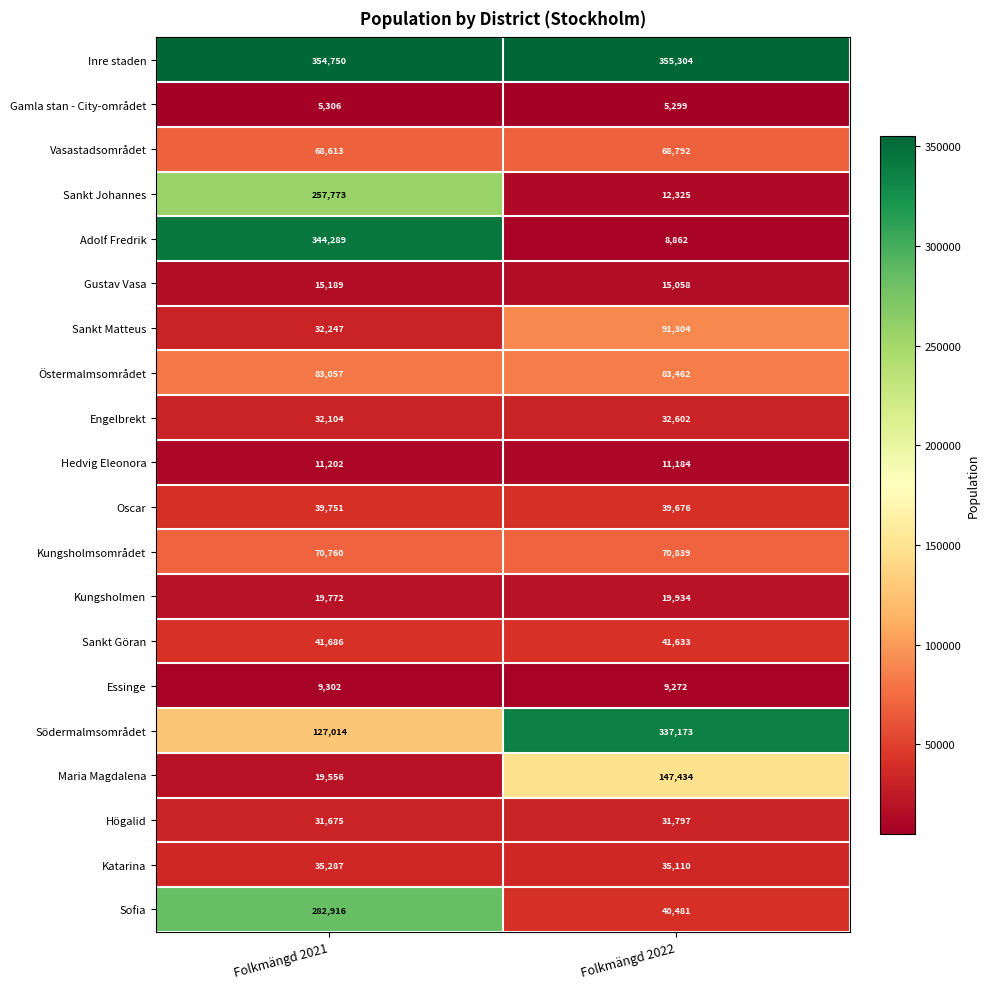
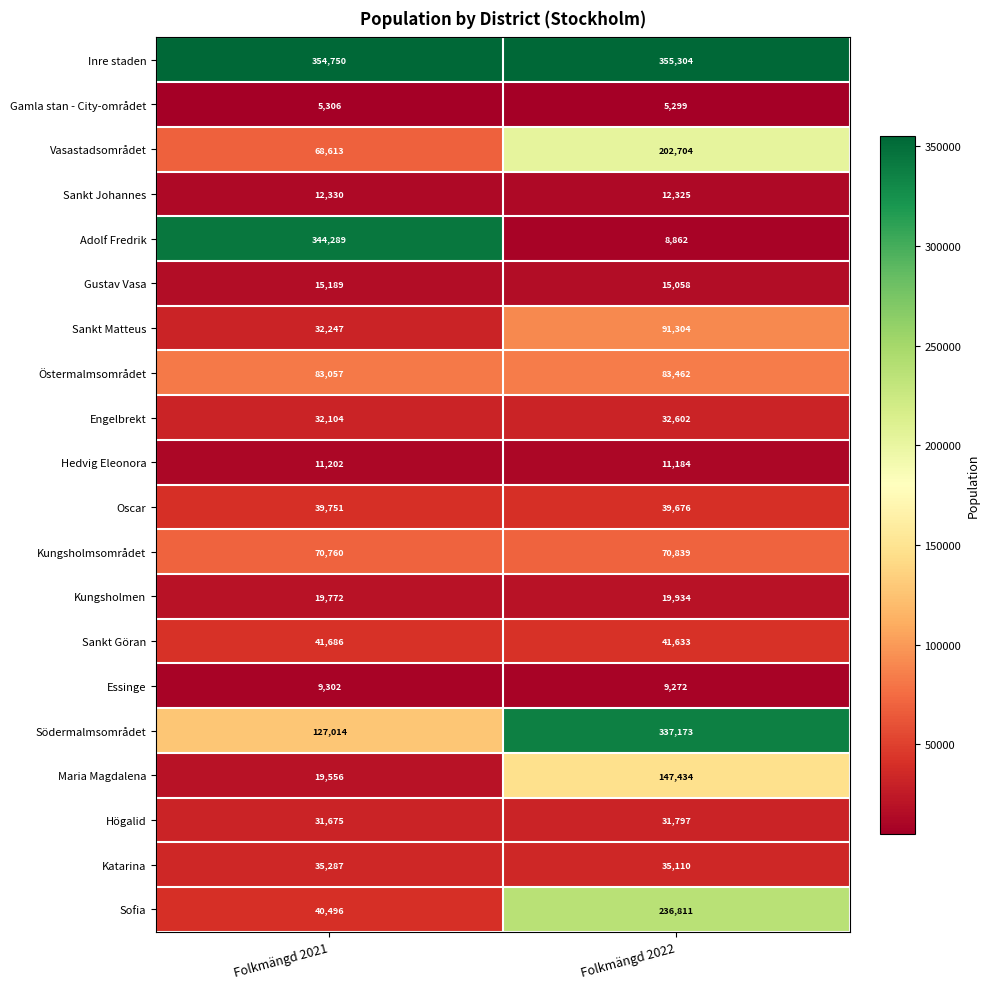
Vasastadsområdet, Folkmängd 2022: 68,792 -> 202,704
Sankt Johannes, Folkmängd 2021: 257,773 -> 12,330
Sofia, Folkmängd 2021: 282,916 -> 40,496
Sofia, Folkmängd 2022: 40,481 -> 236,811
